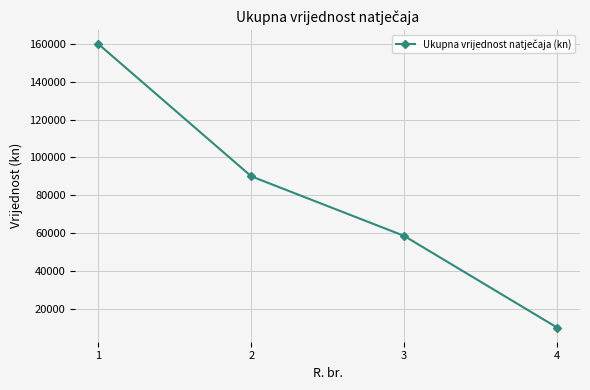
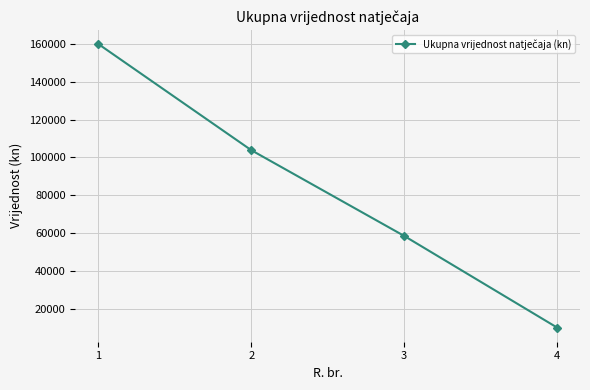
2: 90000 -> 104000
